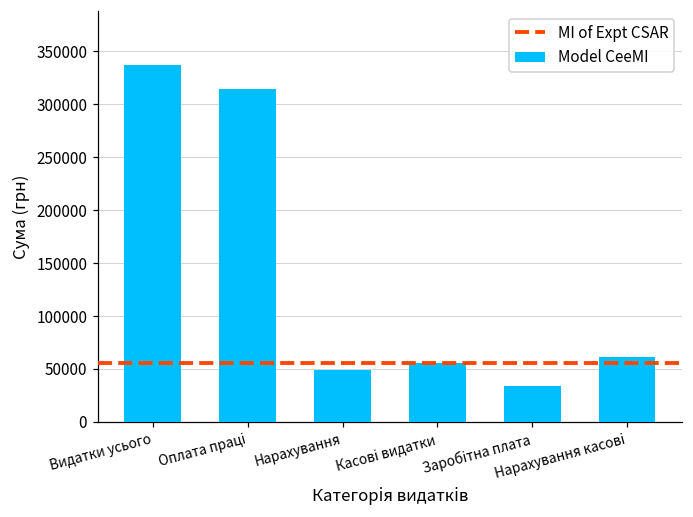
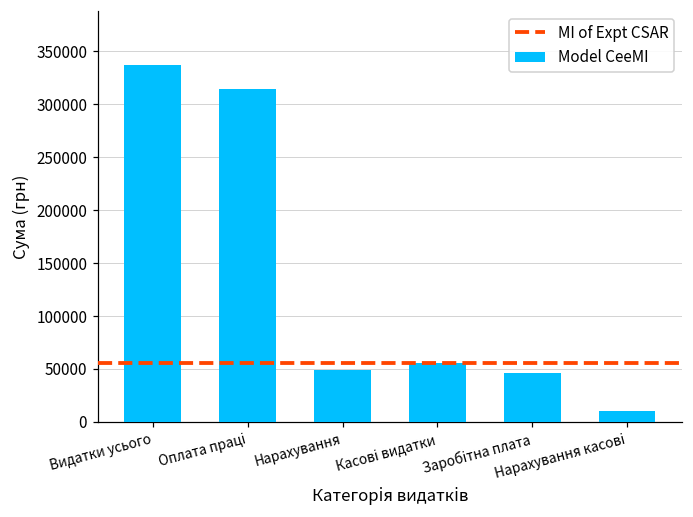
Заробітна плата: 30000 -> 50000
Нарахування касові: 60000 -> 10000
